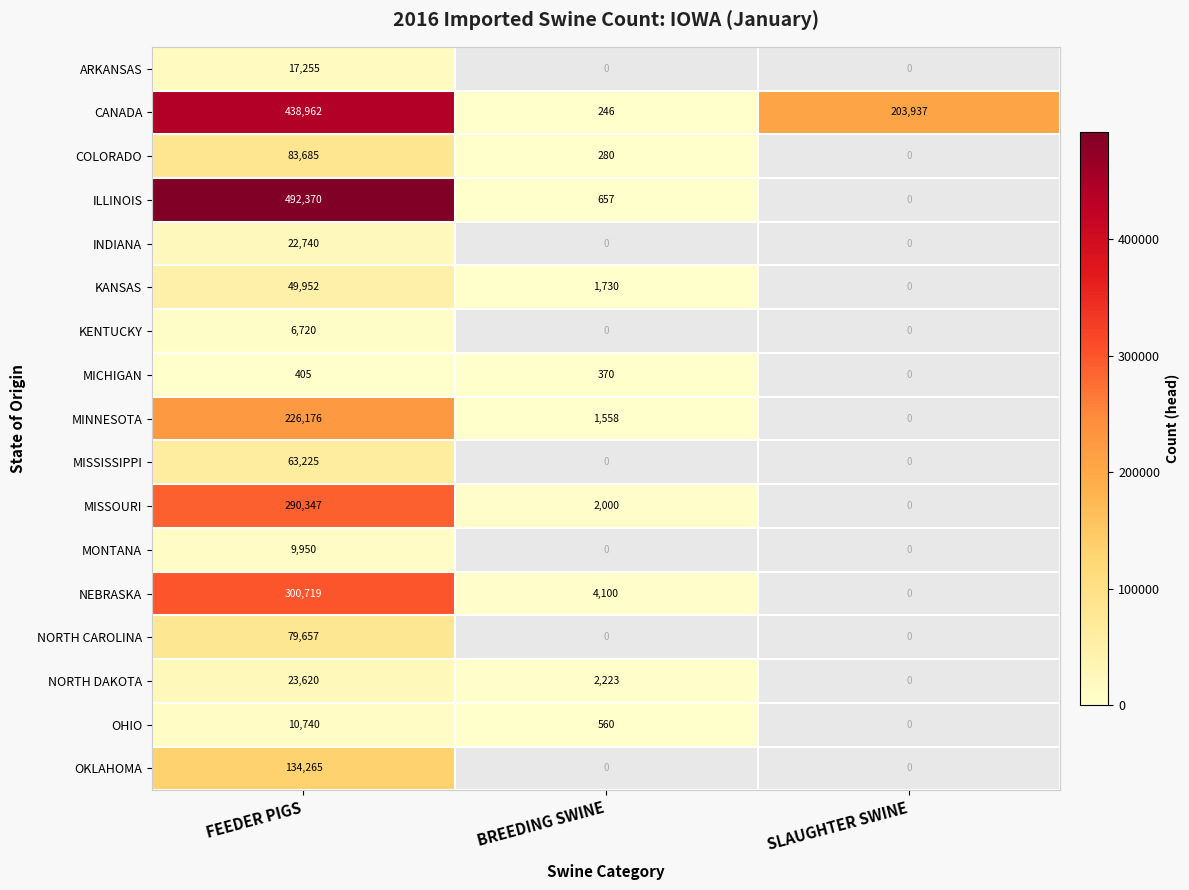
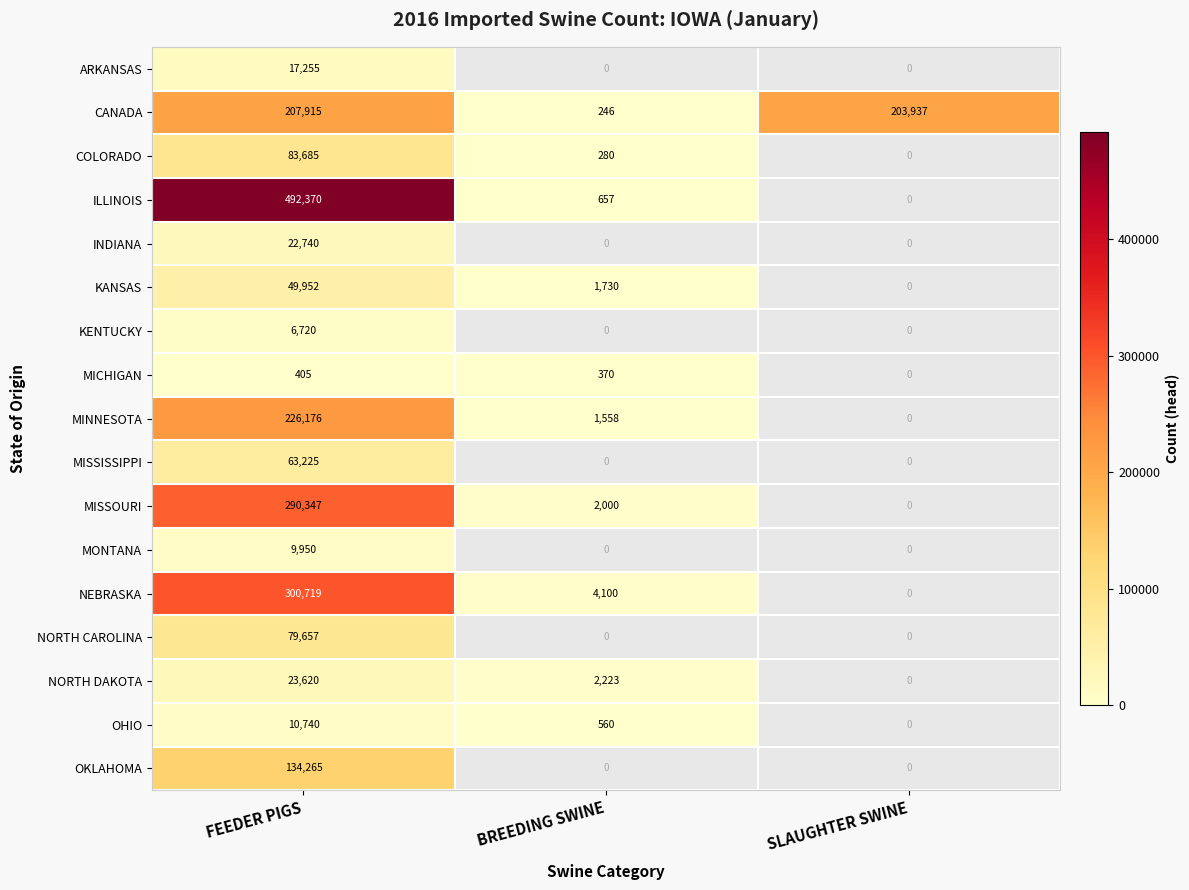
CANADA, FEEDER PIGS: 438,962 -> 207,915
